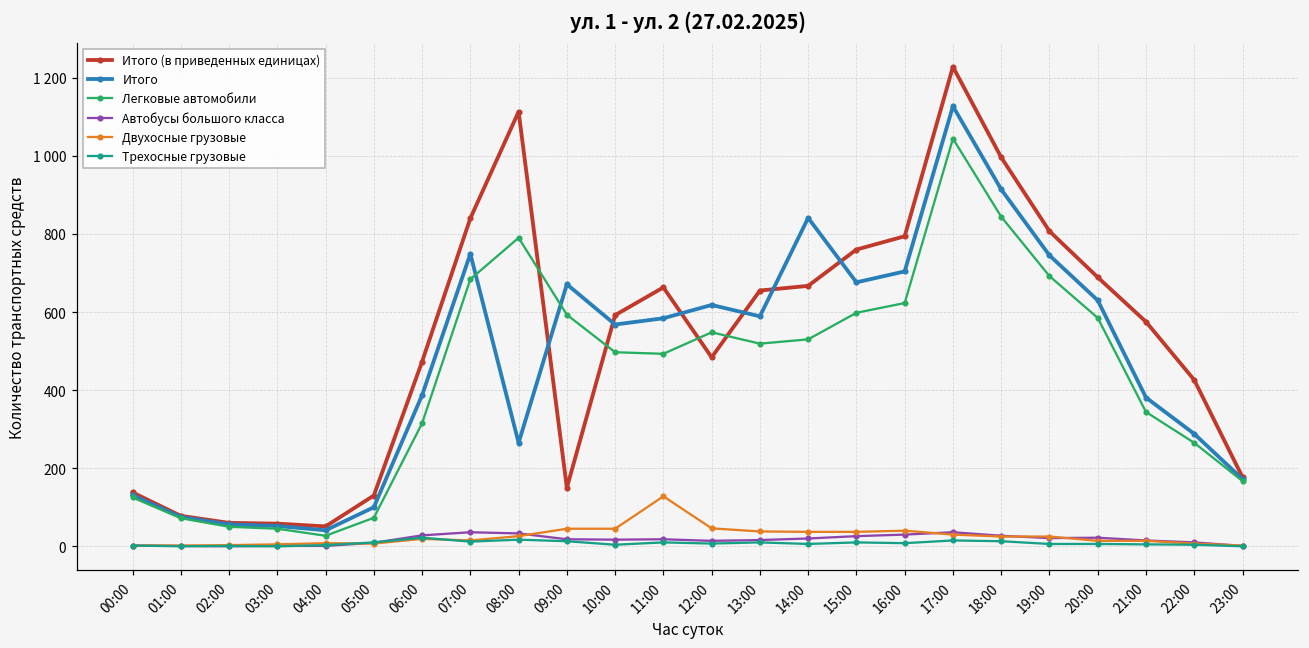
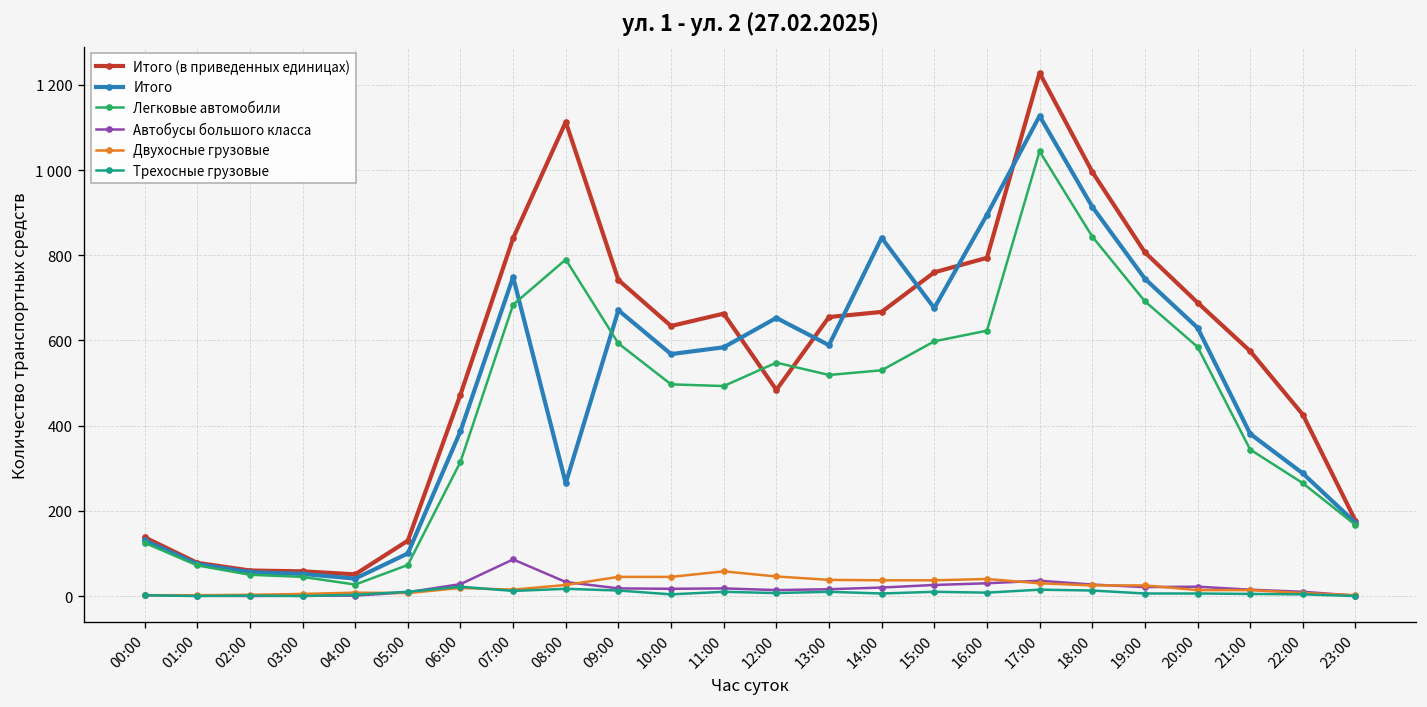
Автобусы большого класса, 07:00: 40 -> 90
Итого (в приведенных единицах), 09:00: 150 -> 740
Итого (в приведенных единицах), 10:00: 590 -> 630
Двухосные грузовые, 11:00: 130 -> 60
Итого, 12:00: 620 -> 650
Итого, 16:00: 700 -> 900
